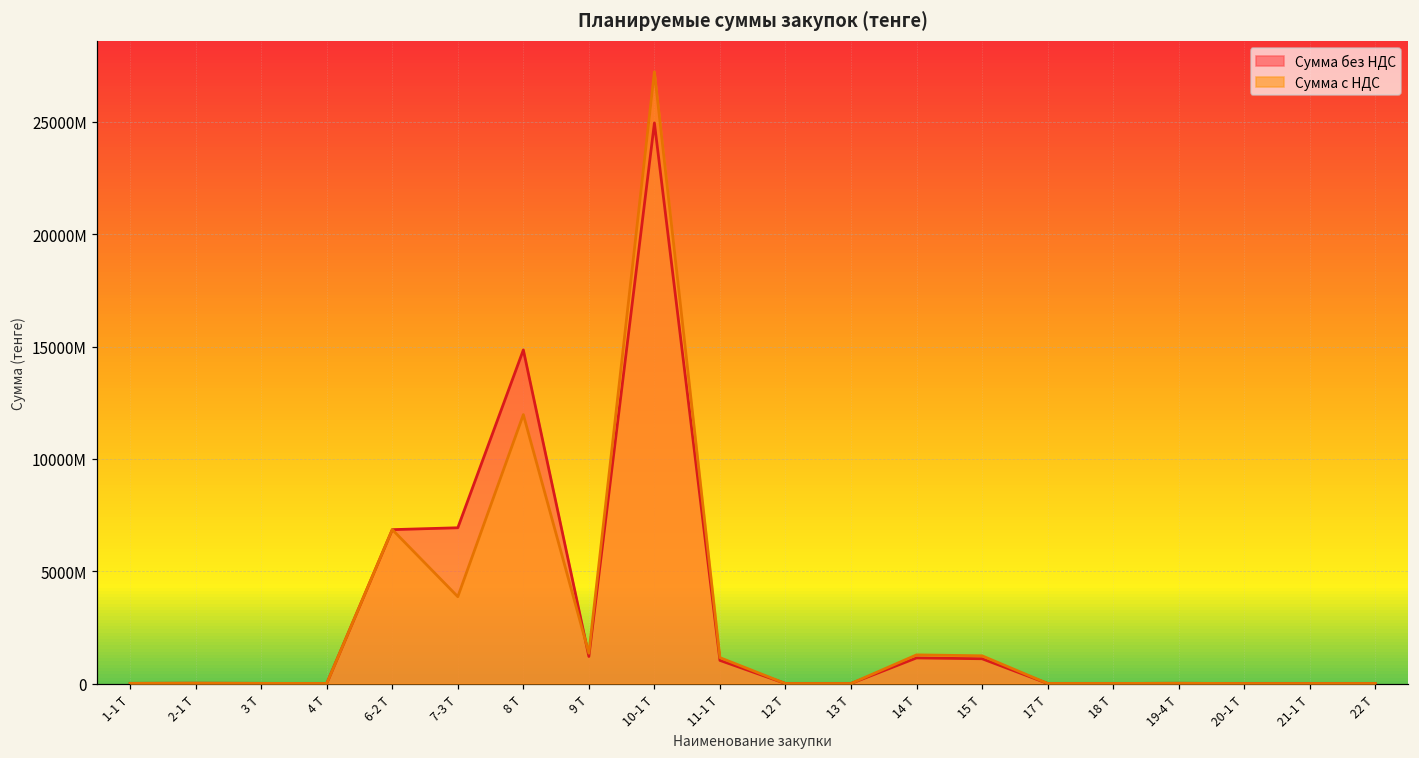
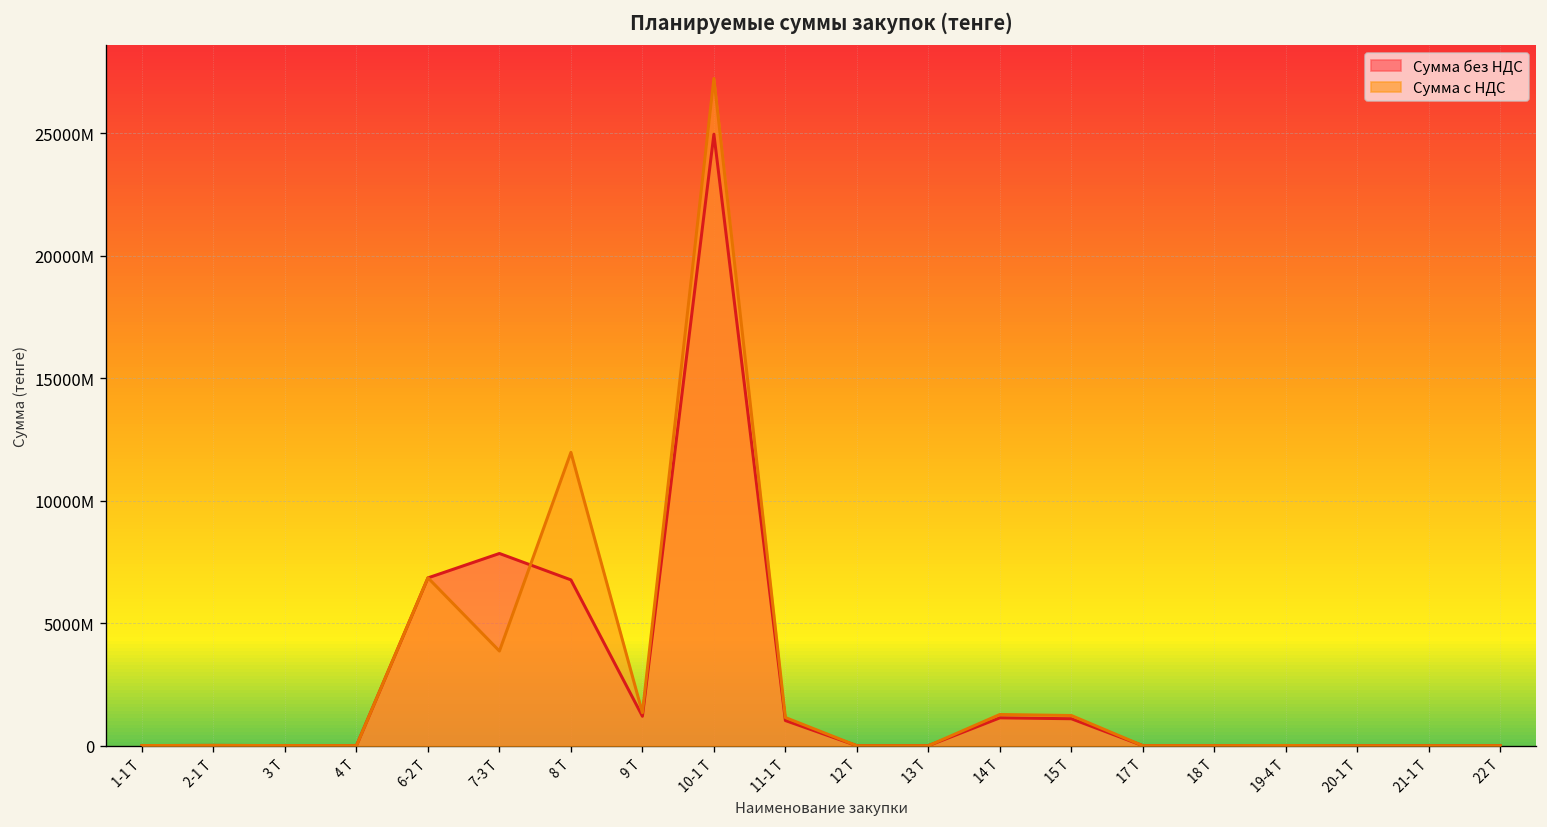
Сумма без НДС, 7-3 Т: 6900000000 -> 7800000000
Сумма без НДС, 8 Т: 14900000000 -> 6800000000
